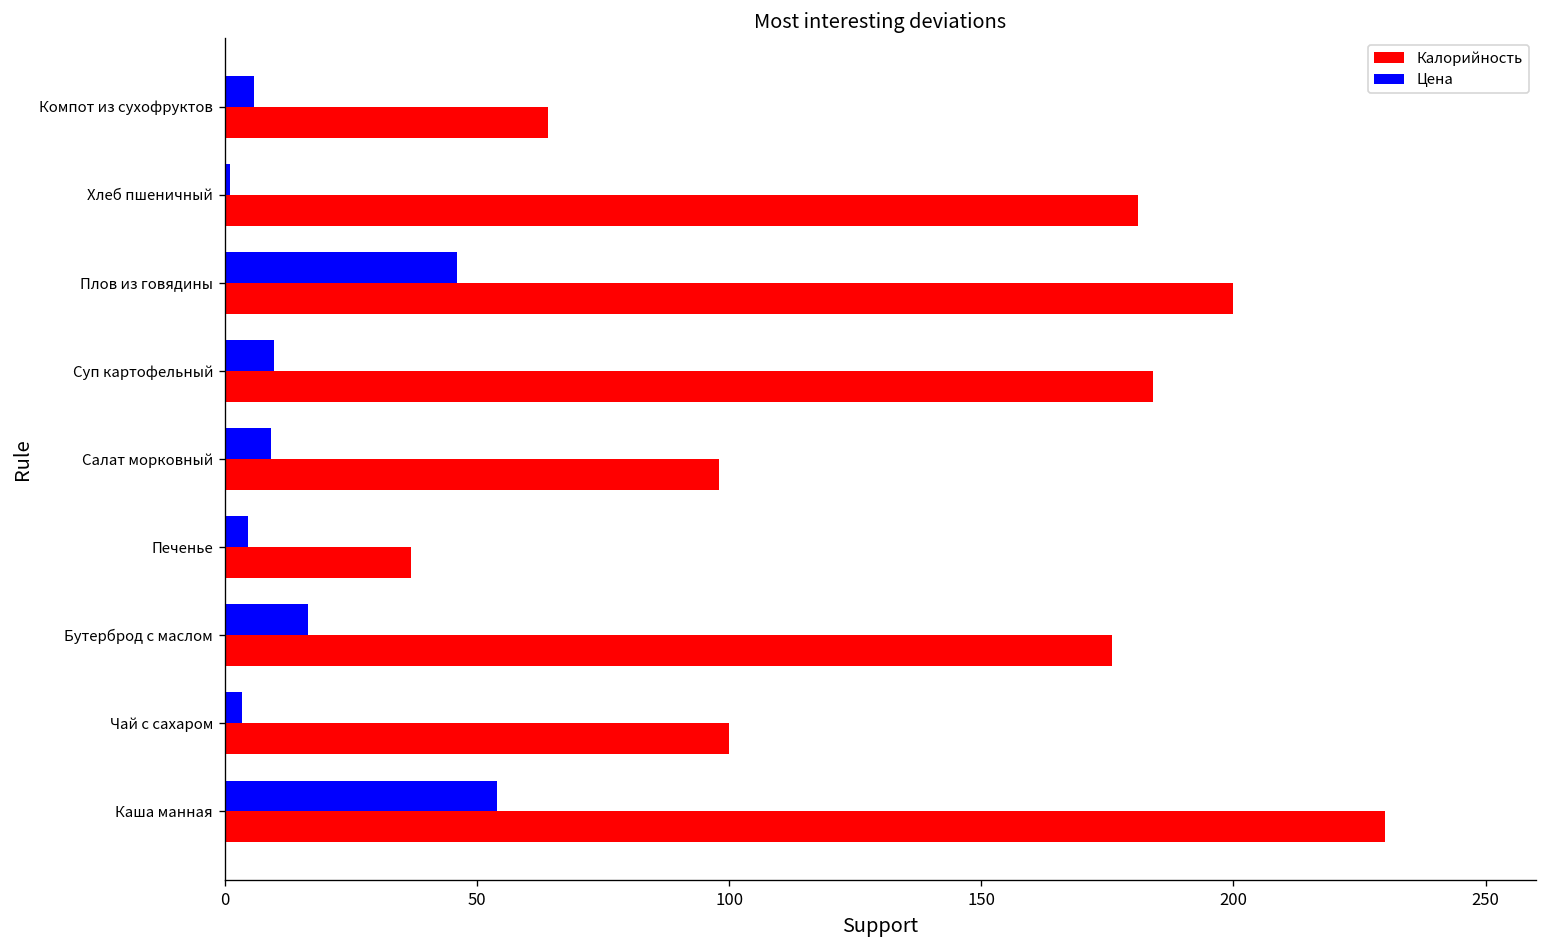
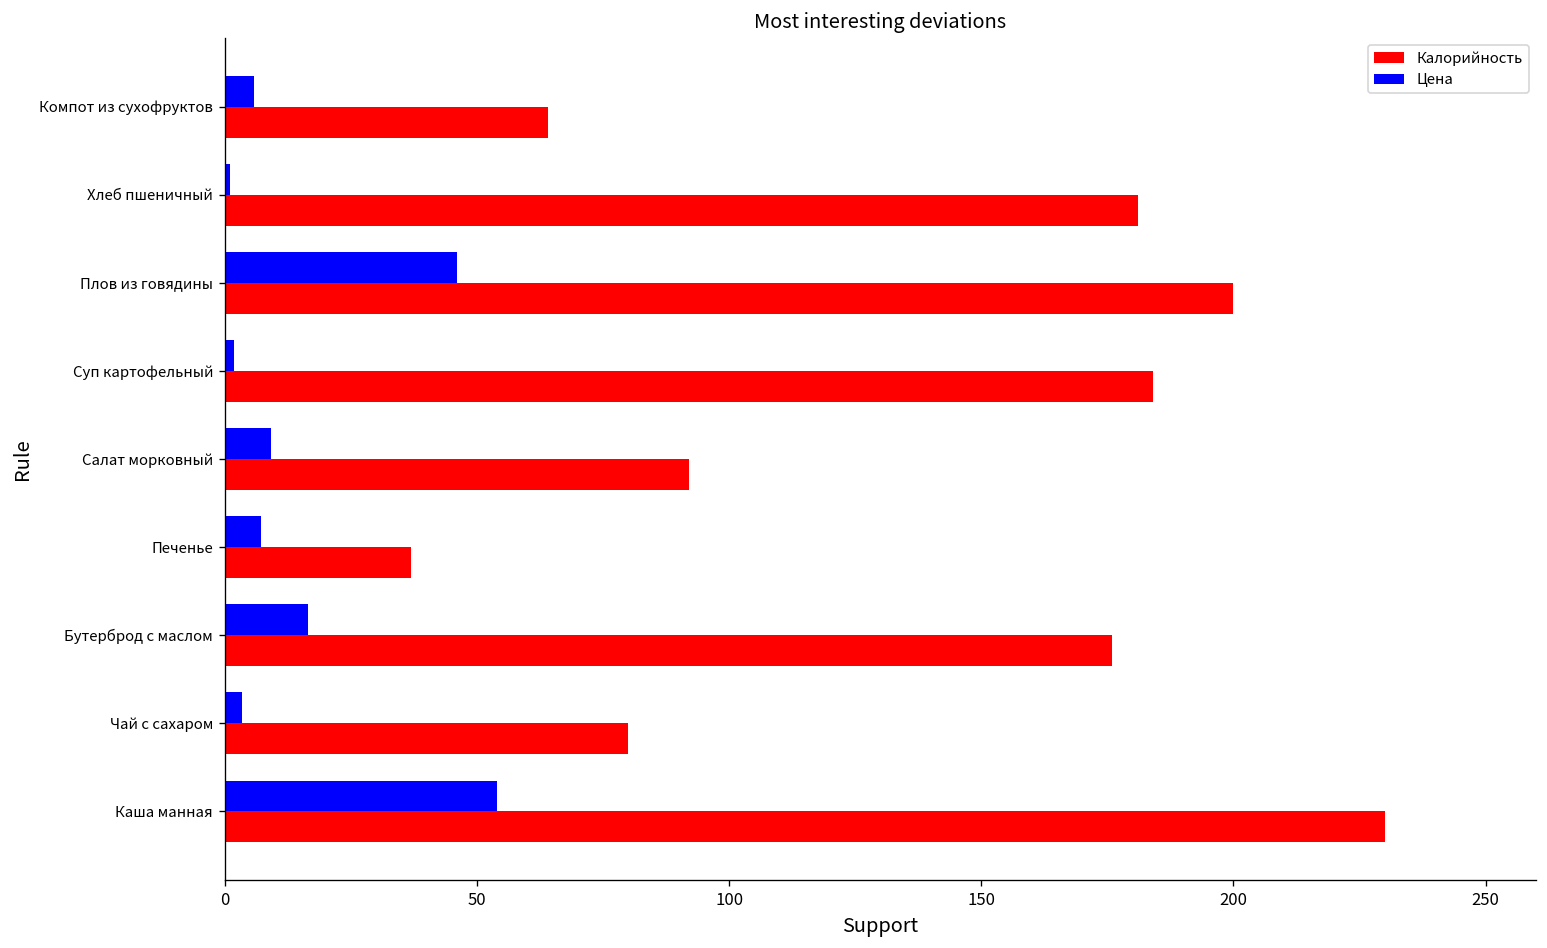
Цена, Суп картофельный: 10 -> 2
Калорийность, Салат морковный: 98 -> 92
Цена, Печенье: 5 -> 7
Калорийность, Чай с сахаром: 100 -> 80
